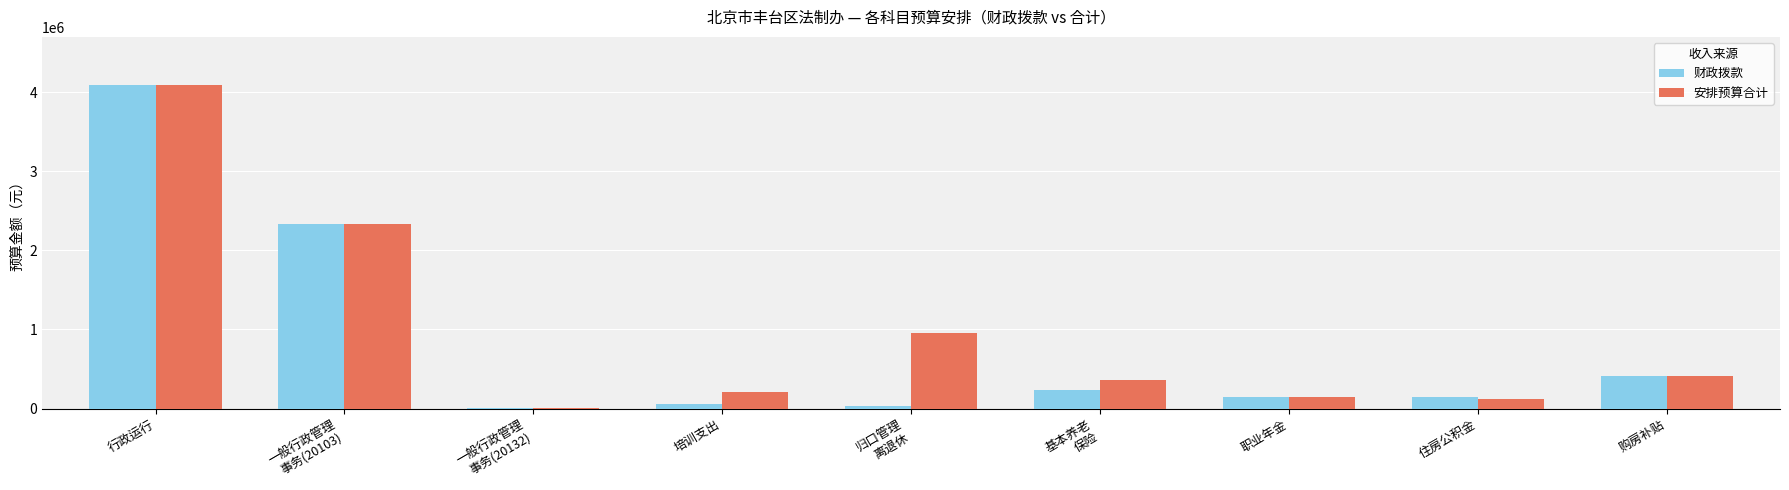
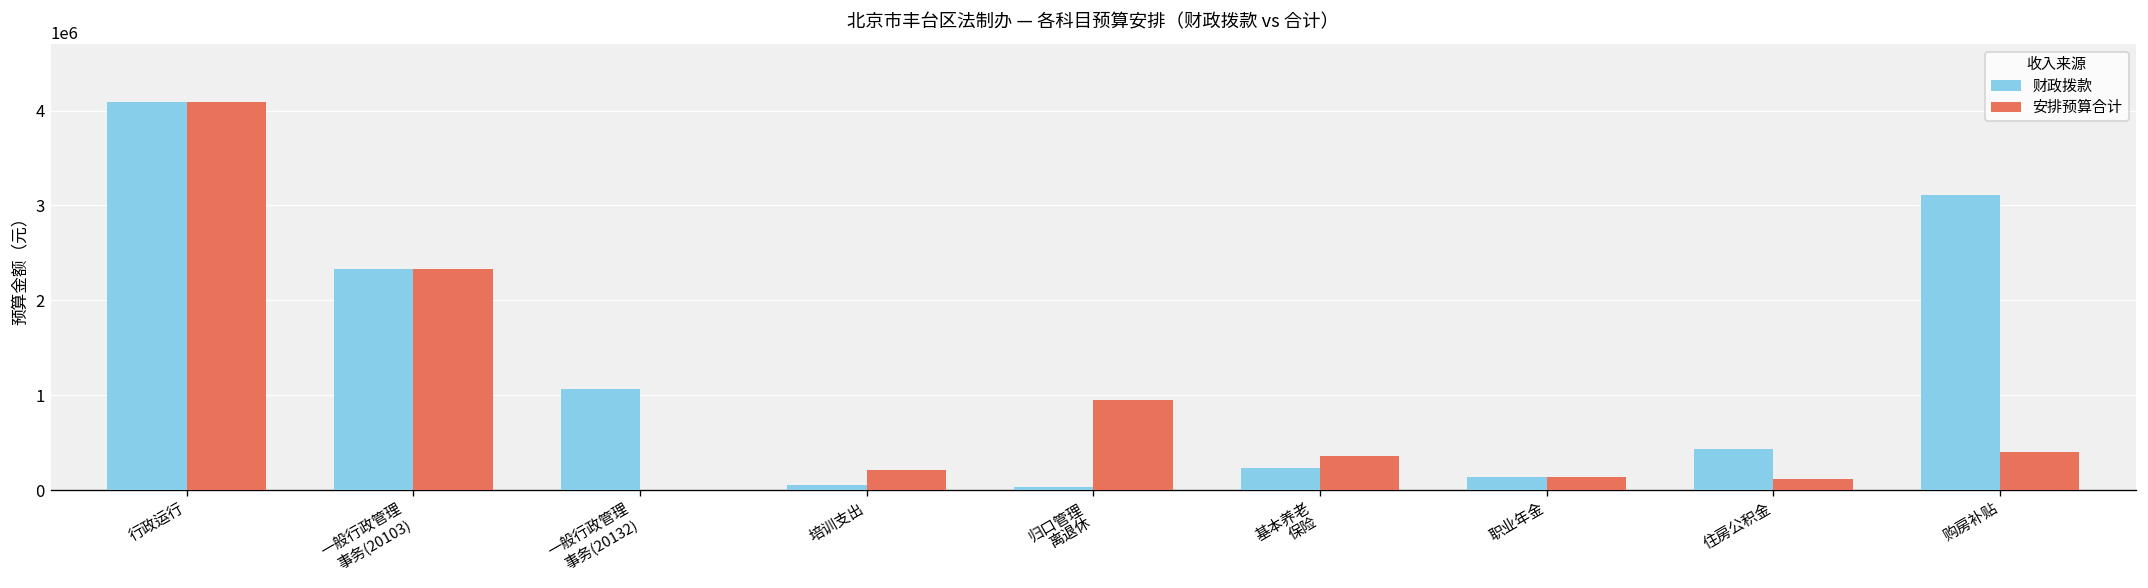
财政拨款, 一般行政管理 事务(20132): 0 -> 1100000
财政拨款, 住房公积金: 100000 -> 400000
财政拨款, 购房补贴: 400000 -> 3100000
